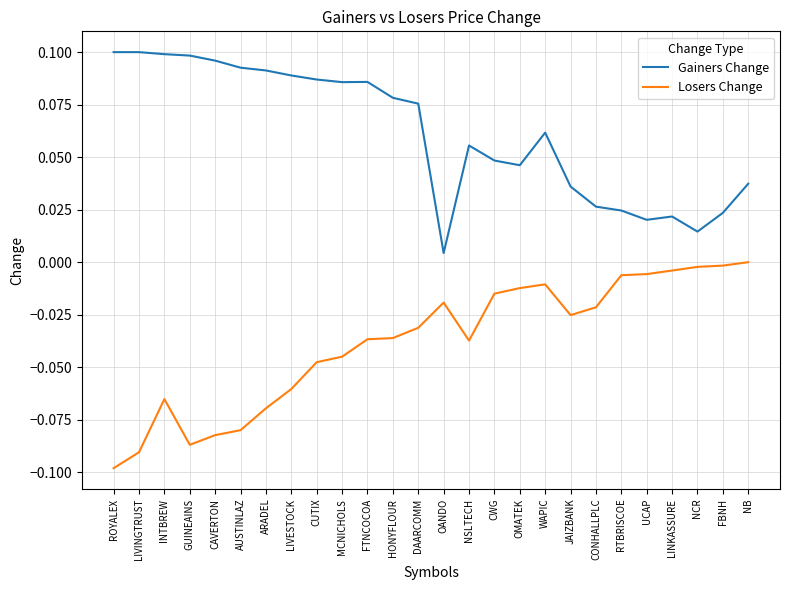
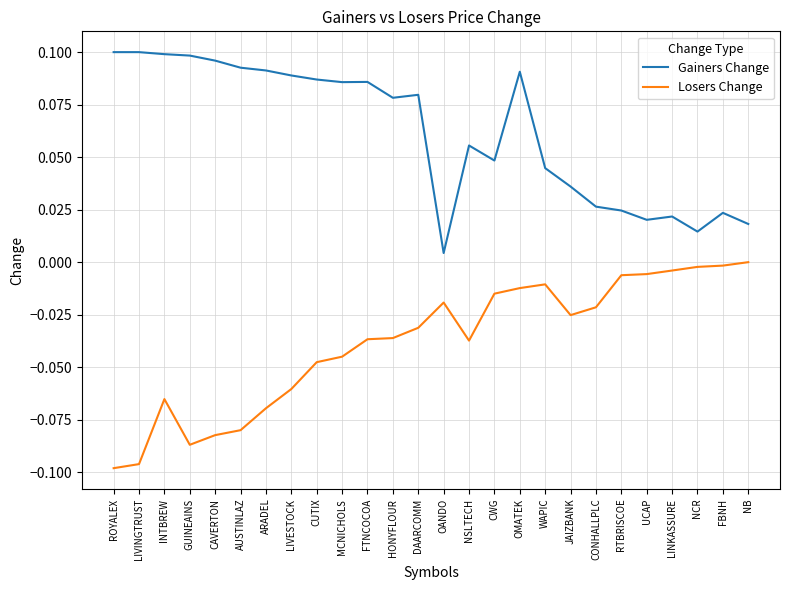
Losers Change, LIVINGTRUST: -0.091 -> -0.096
Gainers Change, DAARCOMM: 0.075 -> 0.080
Gainers Change, OMATEK: 0.046 -> 0.091
Gainers Change, WAPIC: 0.062 -> 0.045
Gainers Change, NB: 0.037 -> 0.018
